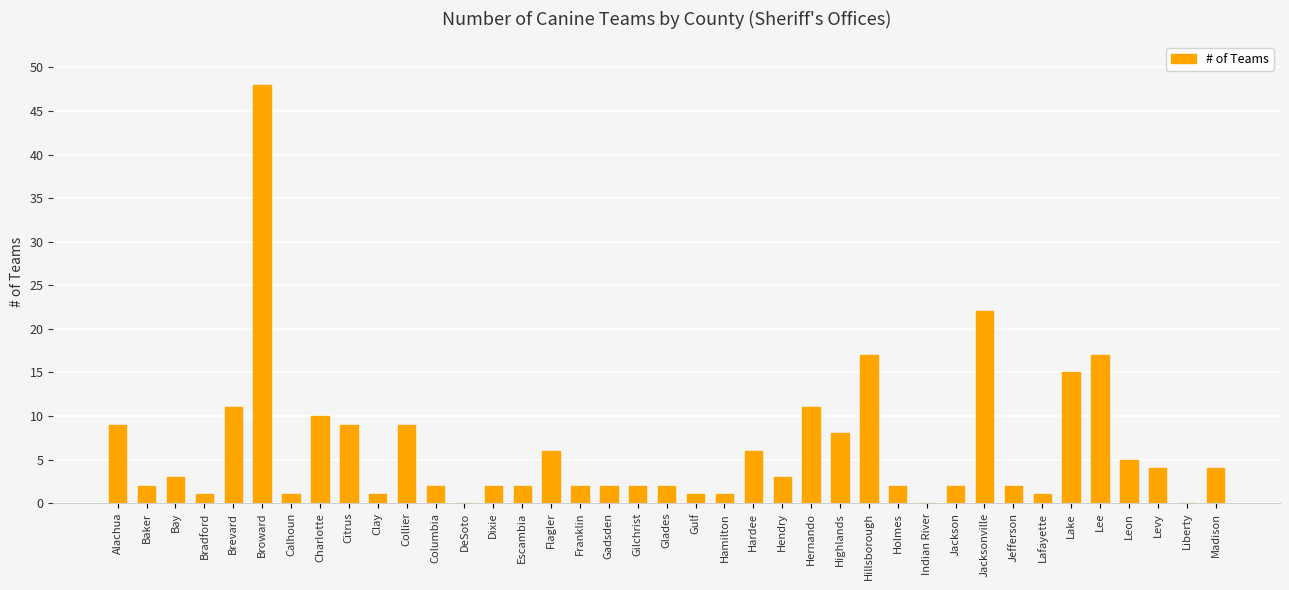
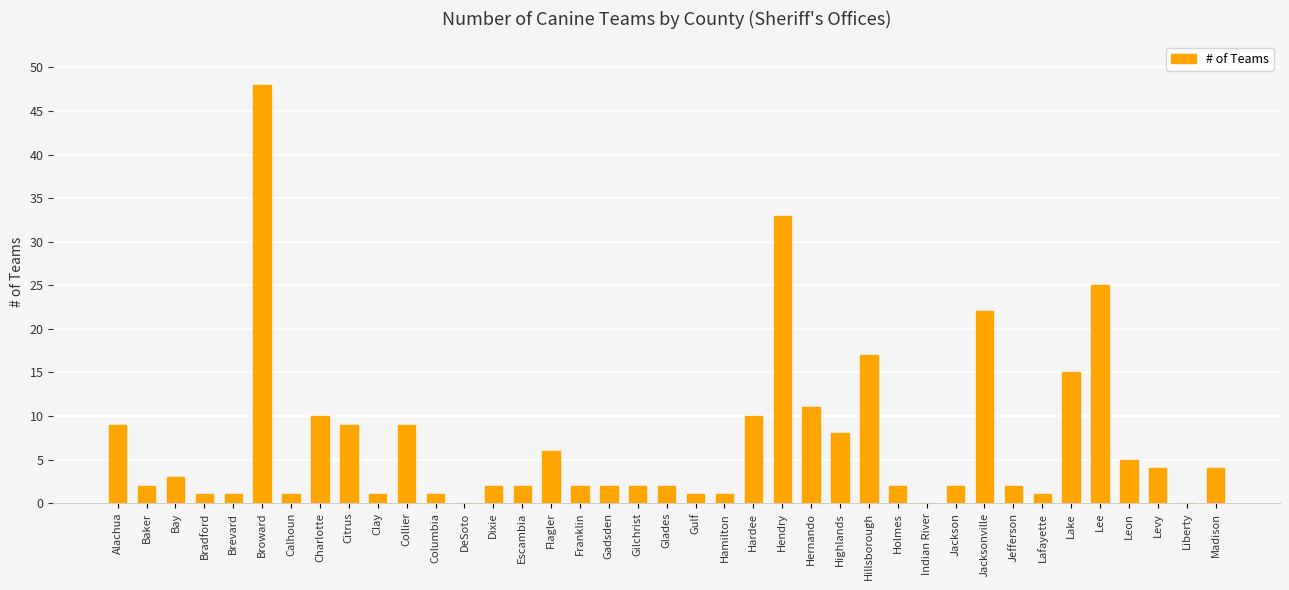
Brevard: 11 -> 1
Columbia: 2 -> 1
Hardee: 6 -> 10
Hendry: 3 -> 33
Lee: 17 -> 25
